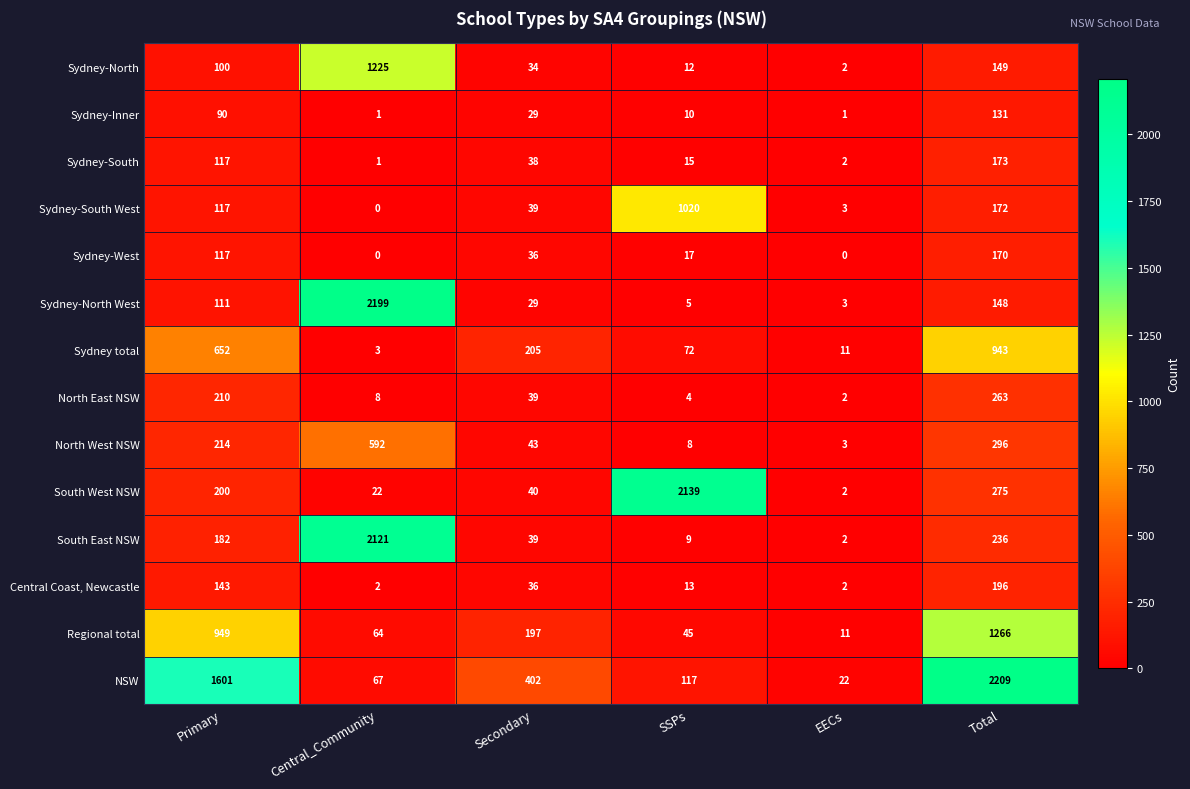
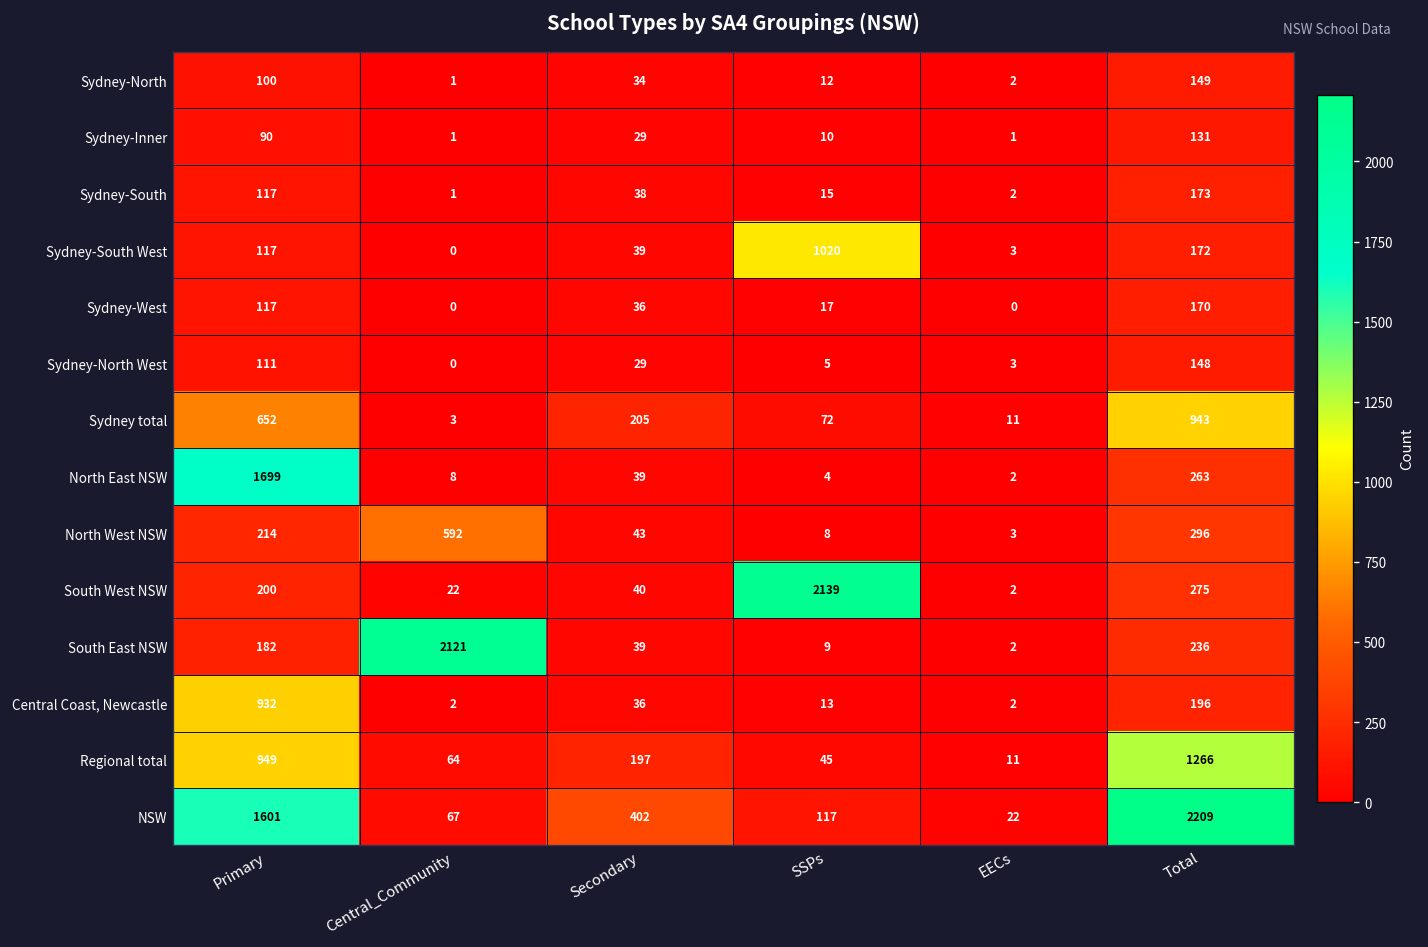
Sydney-North, Central_Community: 1225 -> 1
Sydney-North West, Central_Community: 2199 -> 0
North East NSW, Primary: 210 -> 1699
Central Coast, Newcastle, Primary: 143 -> 932
